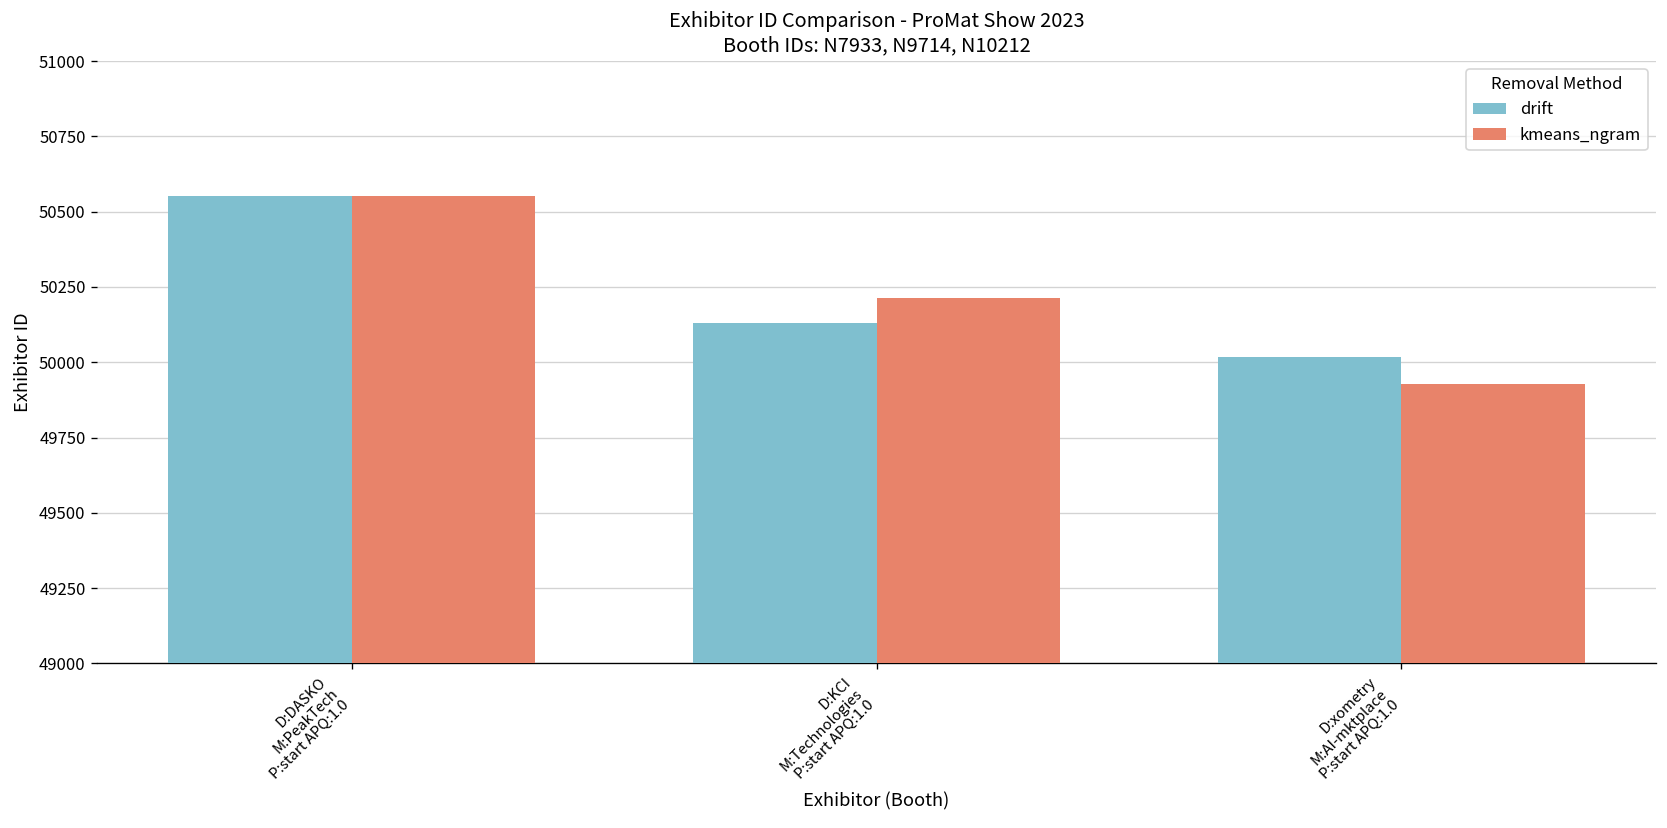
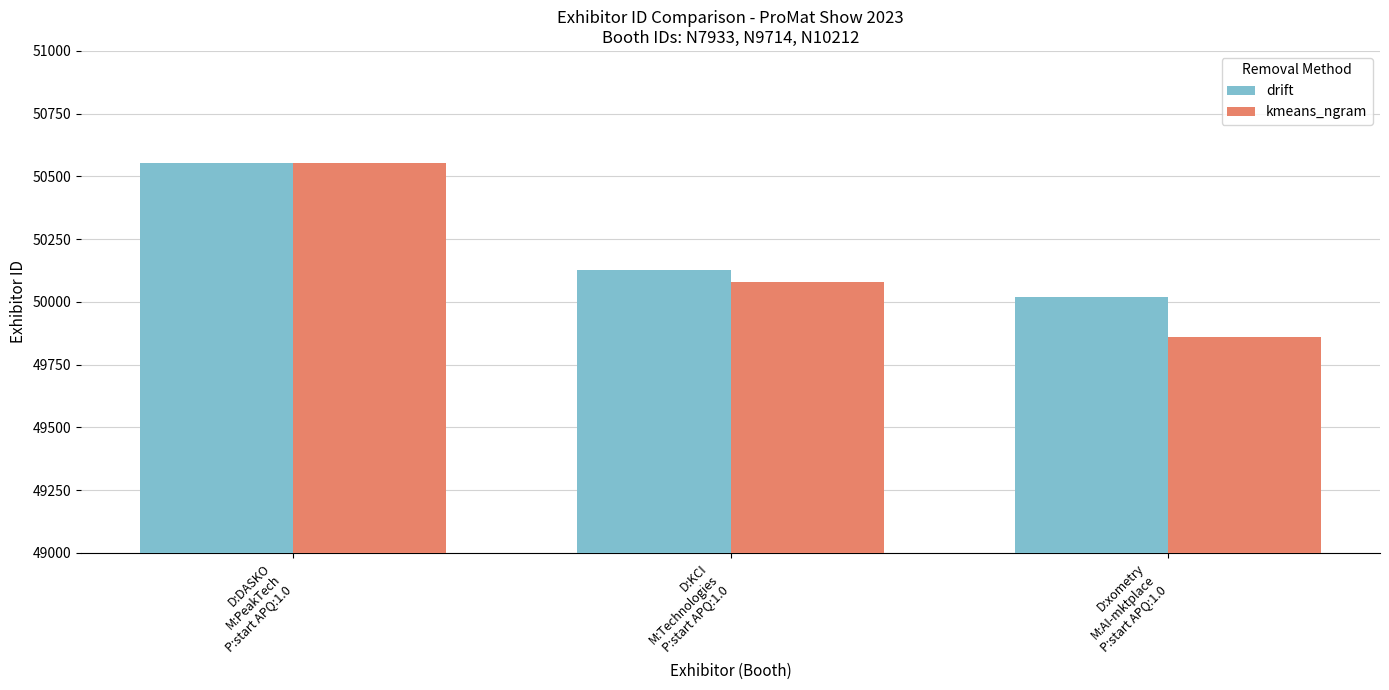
kmeans_ngram, D:KCI M:Technologies P:start APQ:1.0: 50210 -> 50080
kmeans_ngram, D:xometry M:AI-mktplace P:start APQ:1.0: 49930 -> 49860
